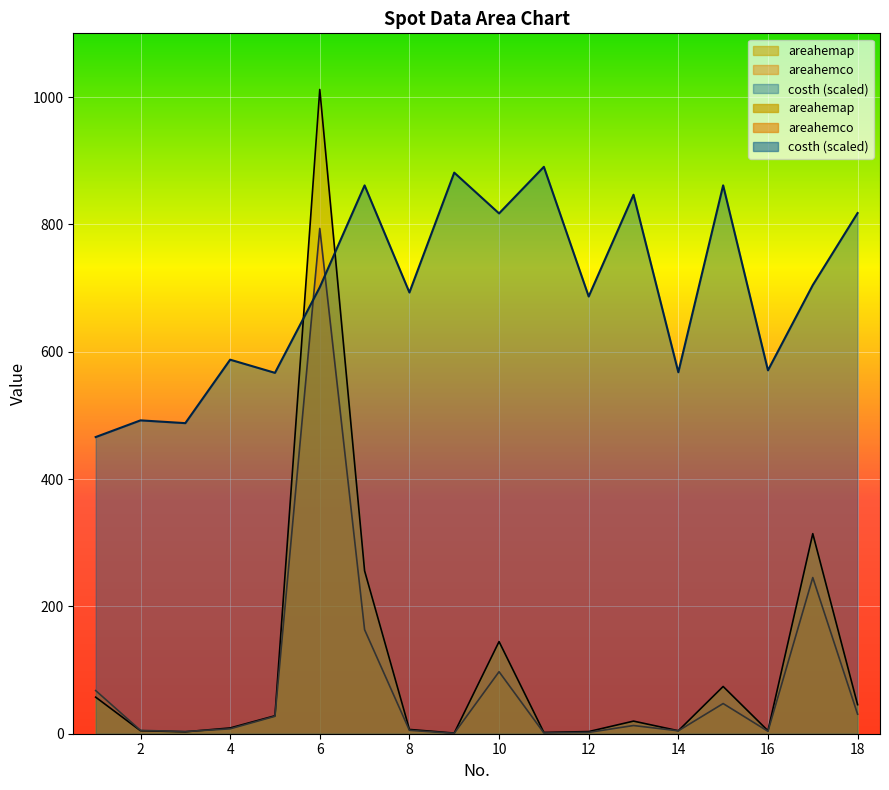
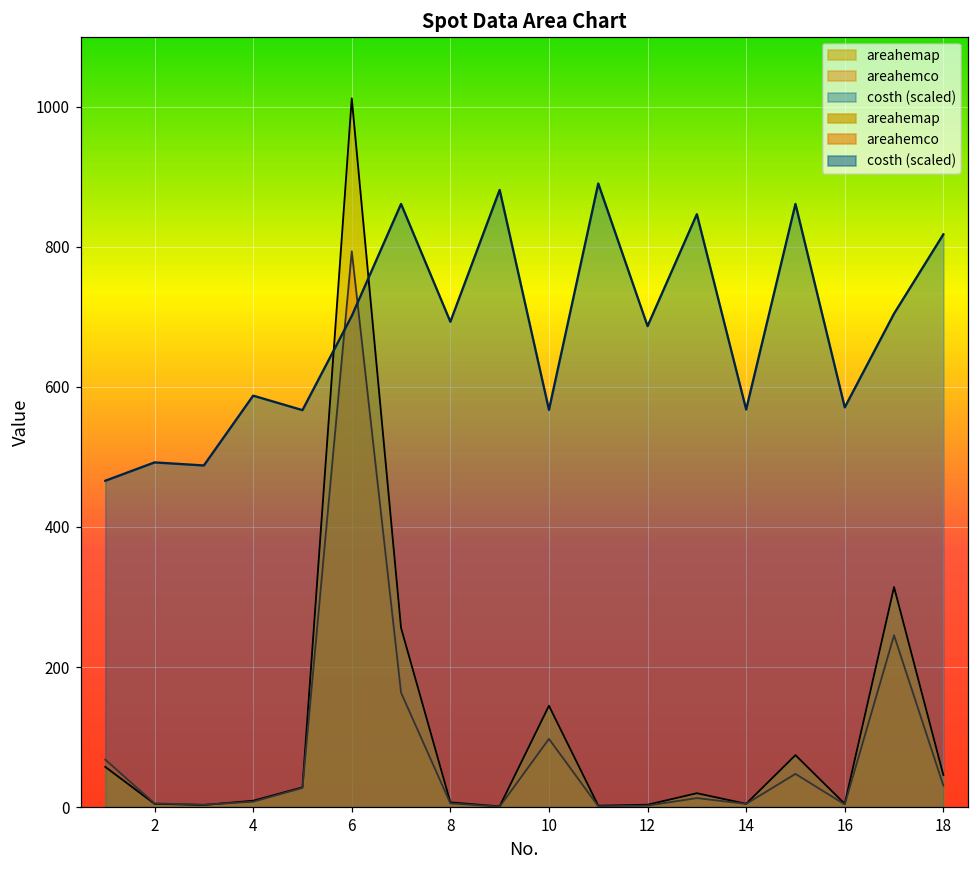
costh (scaled), 10: 820 -> 570
